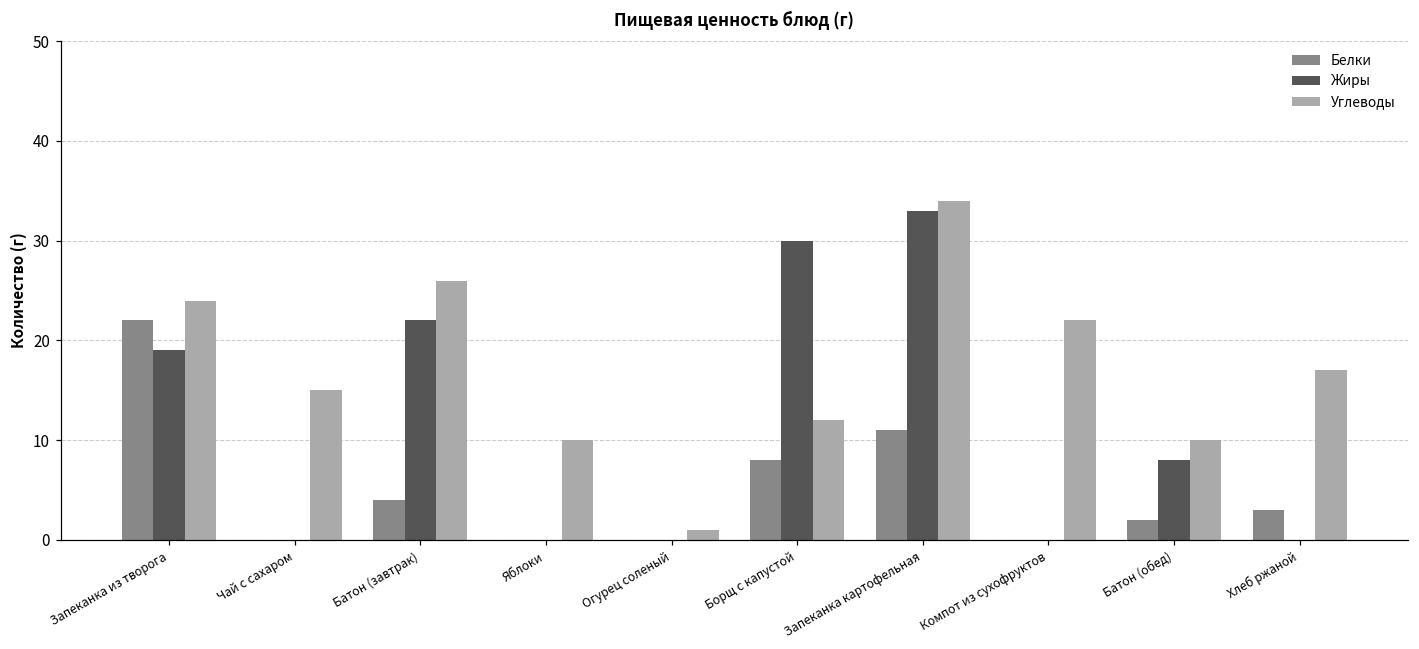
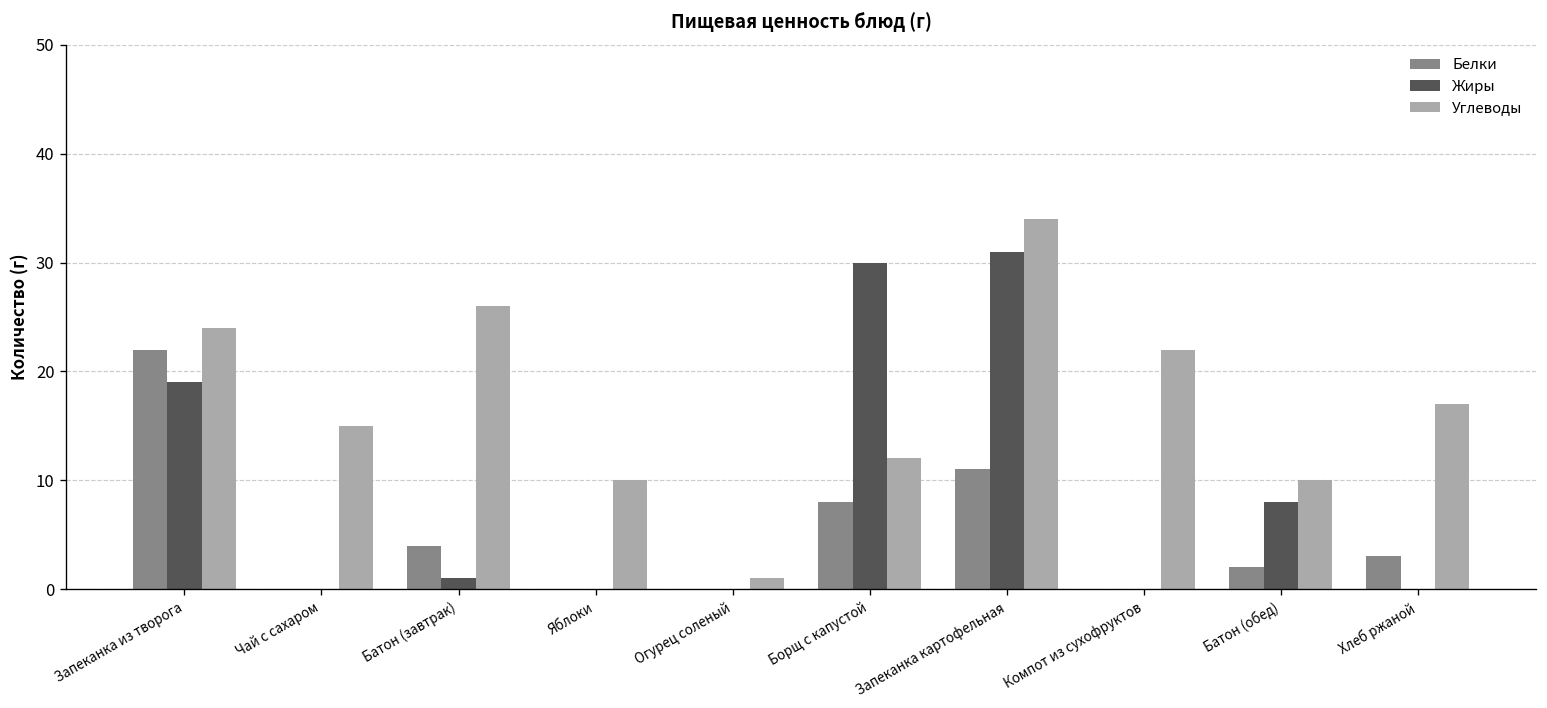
Жиры, Батон (завтрак): 22 -> 1
Жиры, Запеканка картофельная: 33 -> 31
